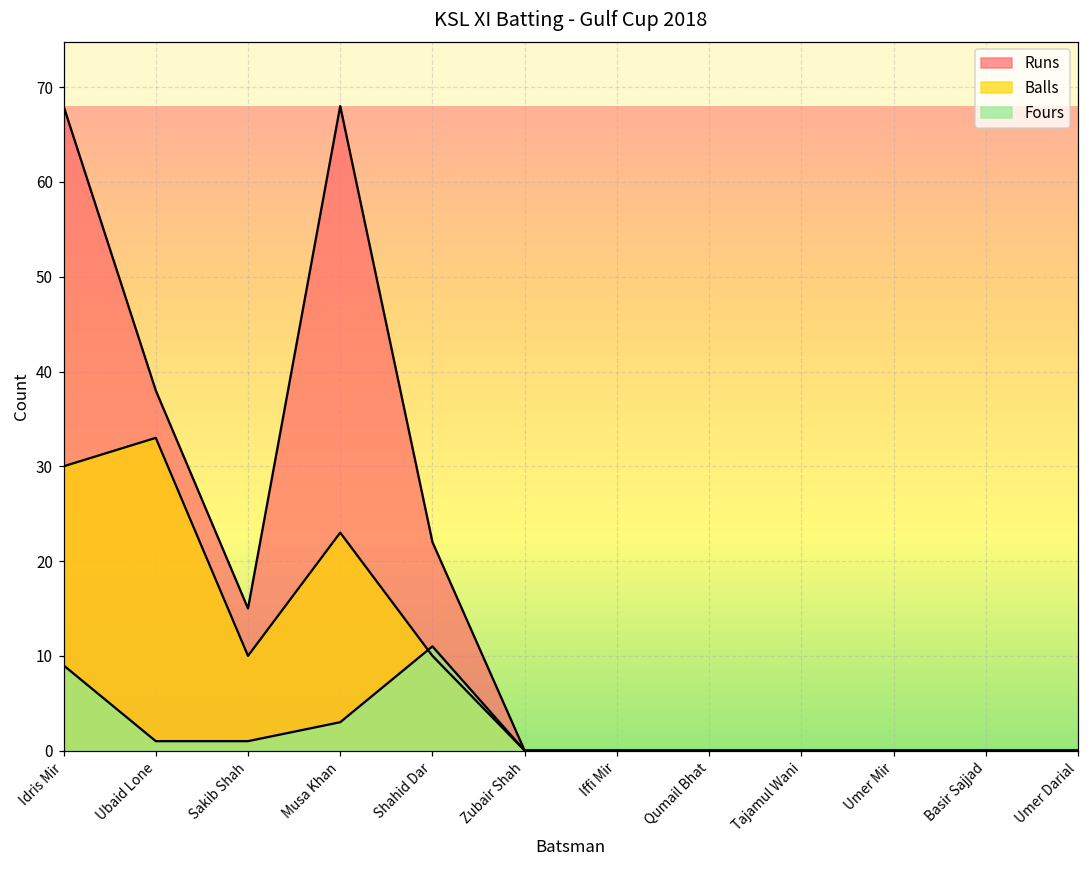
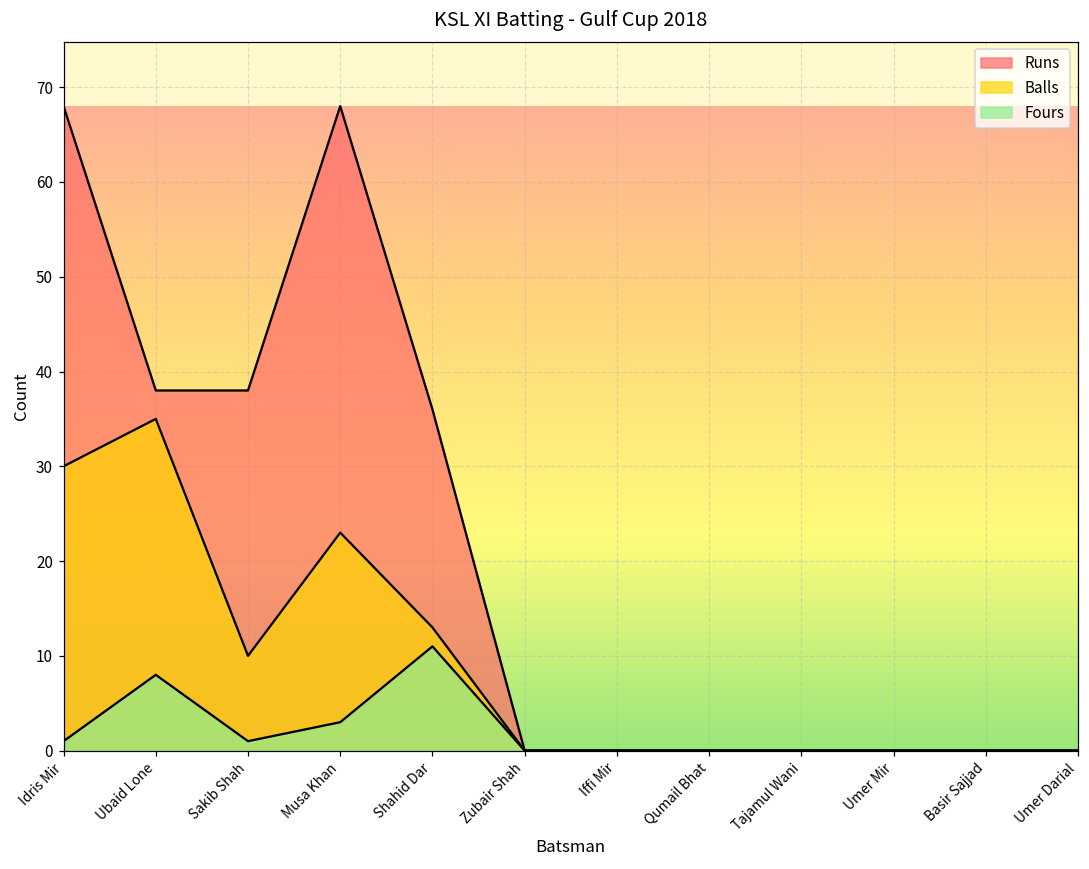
Fours, Idris Mir: 9 -> 1
Balls, Ubaid Lone: 33 -> 35
Fours, Ubaid Lone: 1 -> 8
Runs, Sakib Shah: 15 -> 38
Runs, Shahid Dar: 22 -> 36
Balls, Shahid Dar: 10 -> 13
